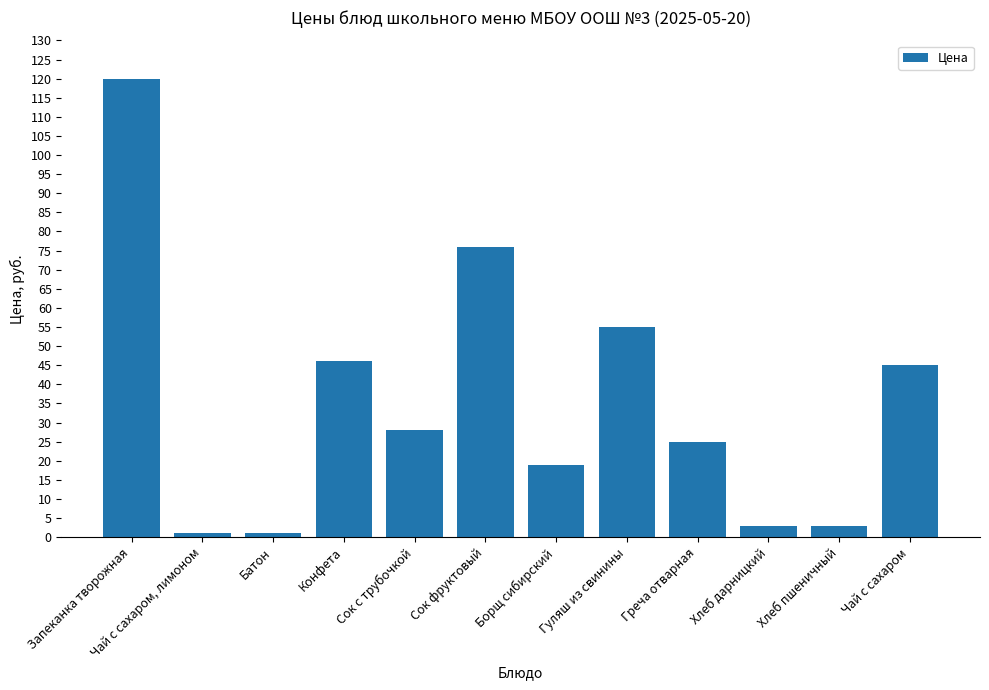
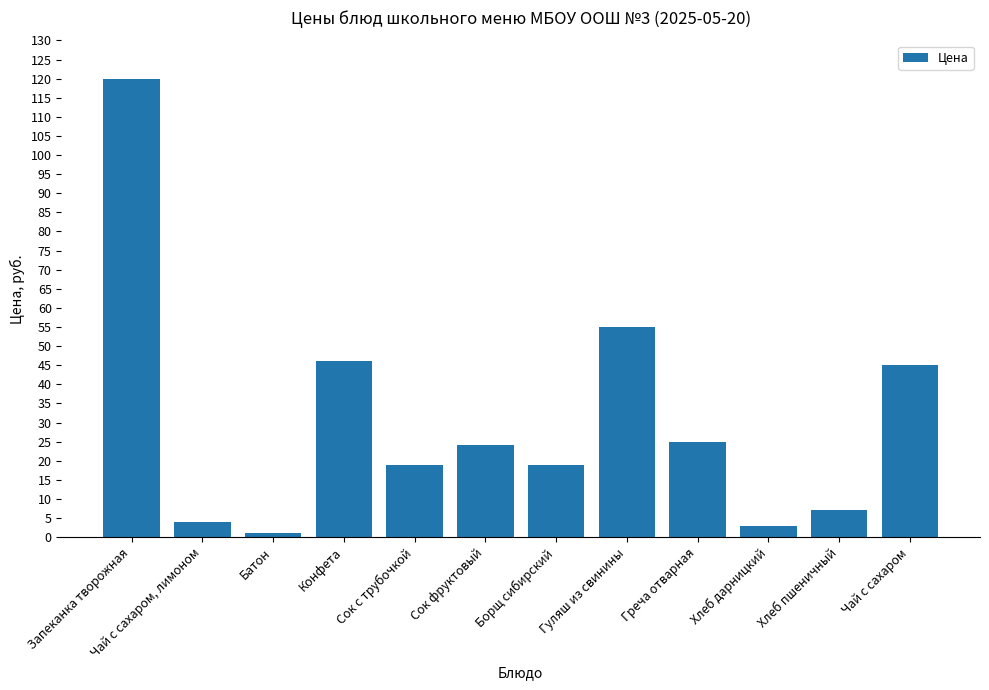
Чай с сахаром, лимоном: 1 -> 4
Сок с трубочкой: 28 -> 19
Сок фруктовый: 76 -> 24
Хлеб пшеничный: 3 -> 7
